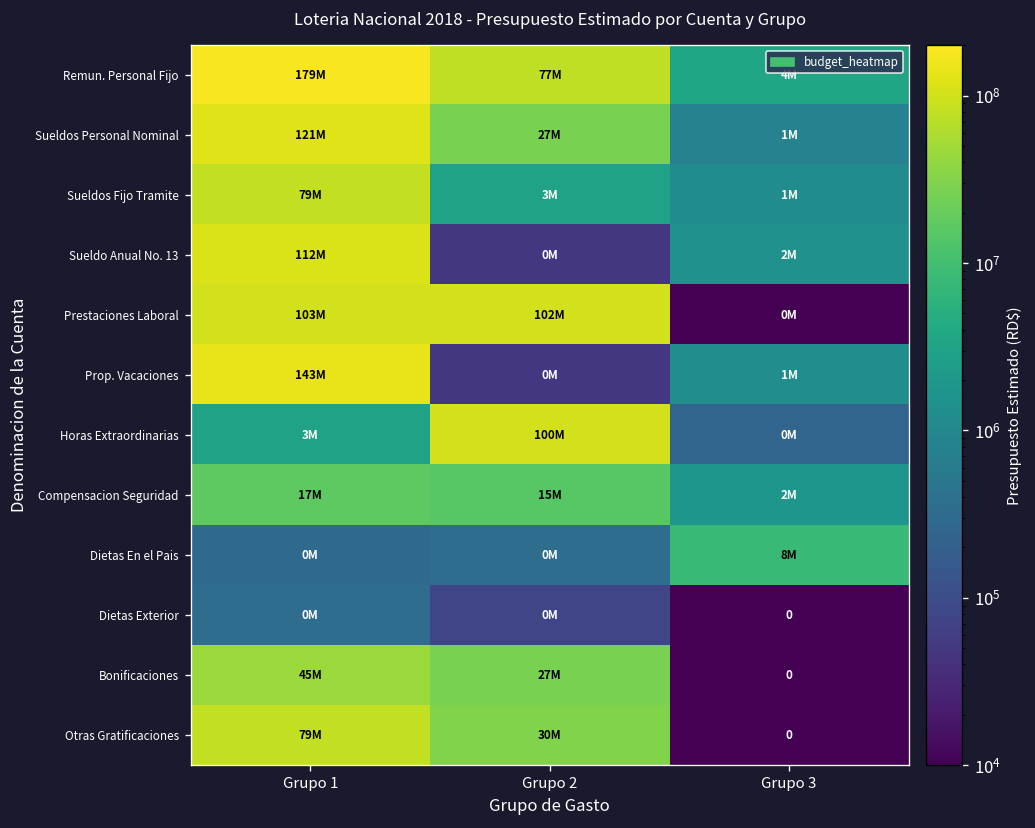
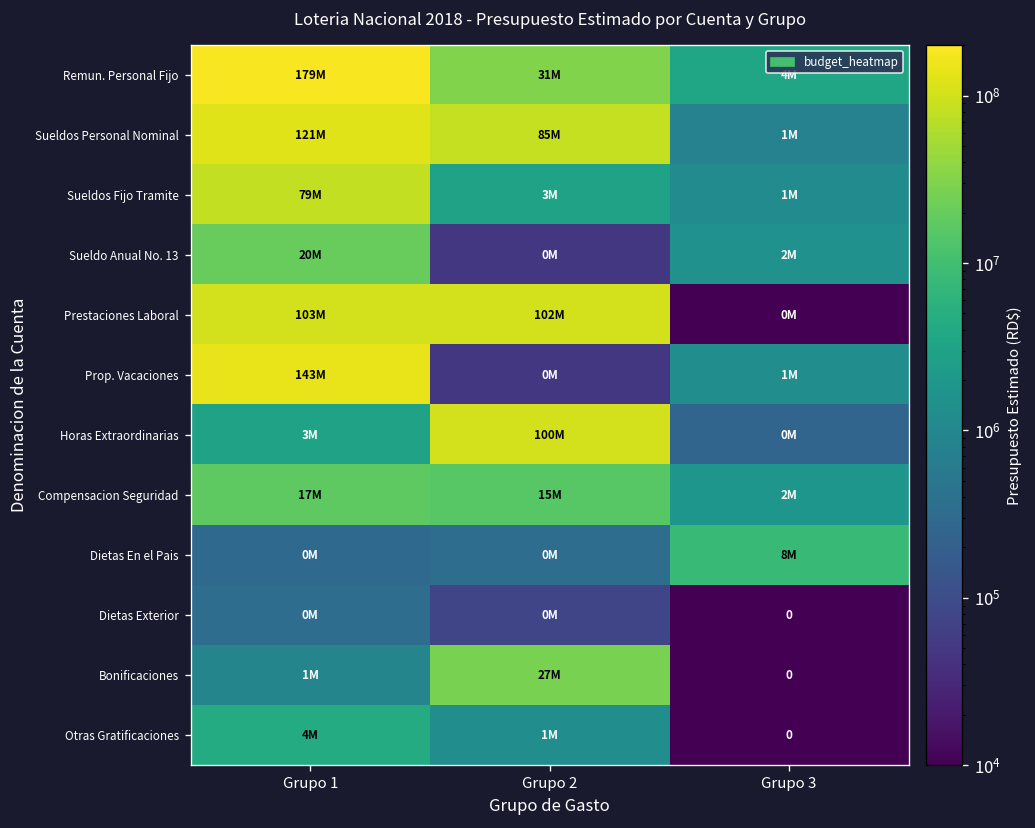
Remun. Personal Fijo, Grupo 2: 77M -> 31M
Sueldos Personal Nominal, Grupo 2: 27M -> 85M
Sueldo Anual No. 13, Grupo 1: 112M -> 20M
Bonificaciones, Grupo 1: 45M -> 1M
Otras Gratificaciones, Grupo 1: 79M -> 4M
Otras Gratificaciones, Grupo 2: 30M -> 1M
